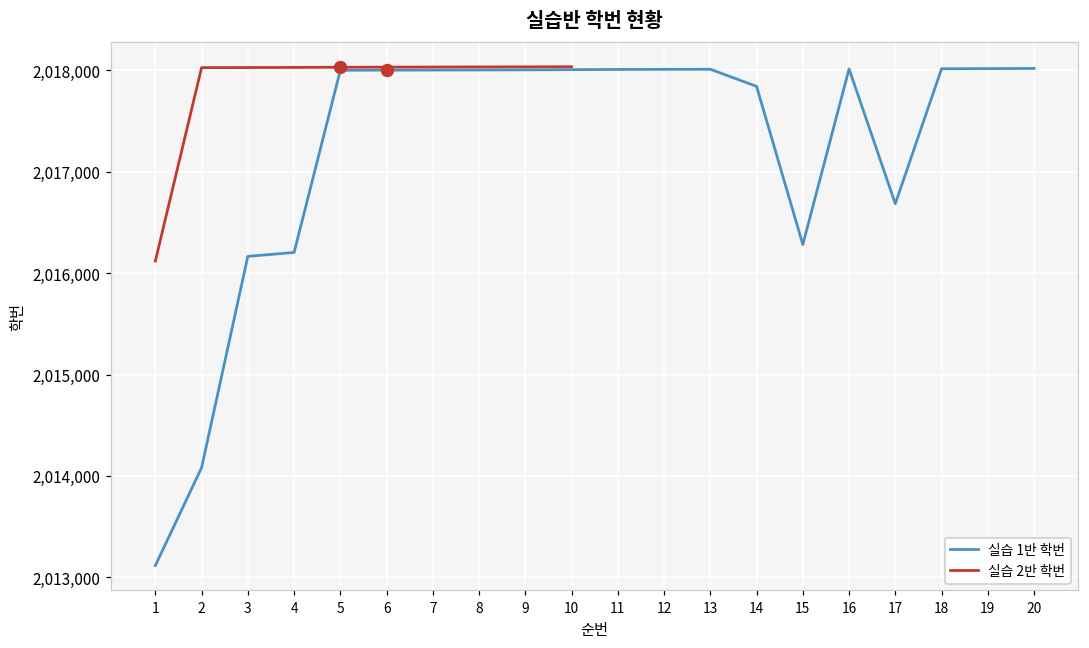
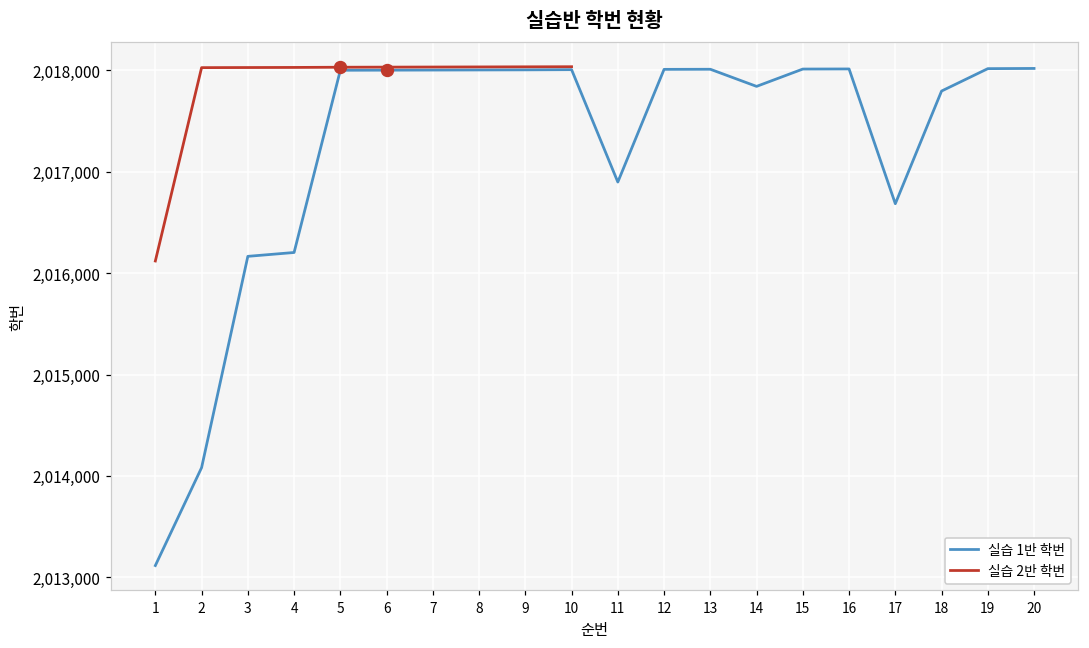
실습 1반 학번, 11: 2,018,000 -> 2,016,900
실습 1반 학번, 15: 2,016,300 -> 2,018,000
실습 1반 학번, 18: 2,018,000 -> 2,017,800
